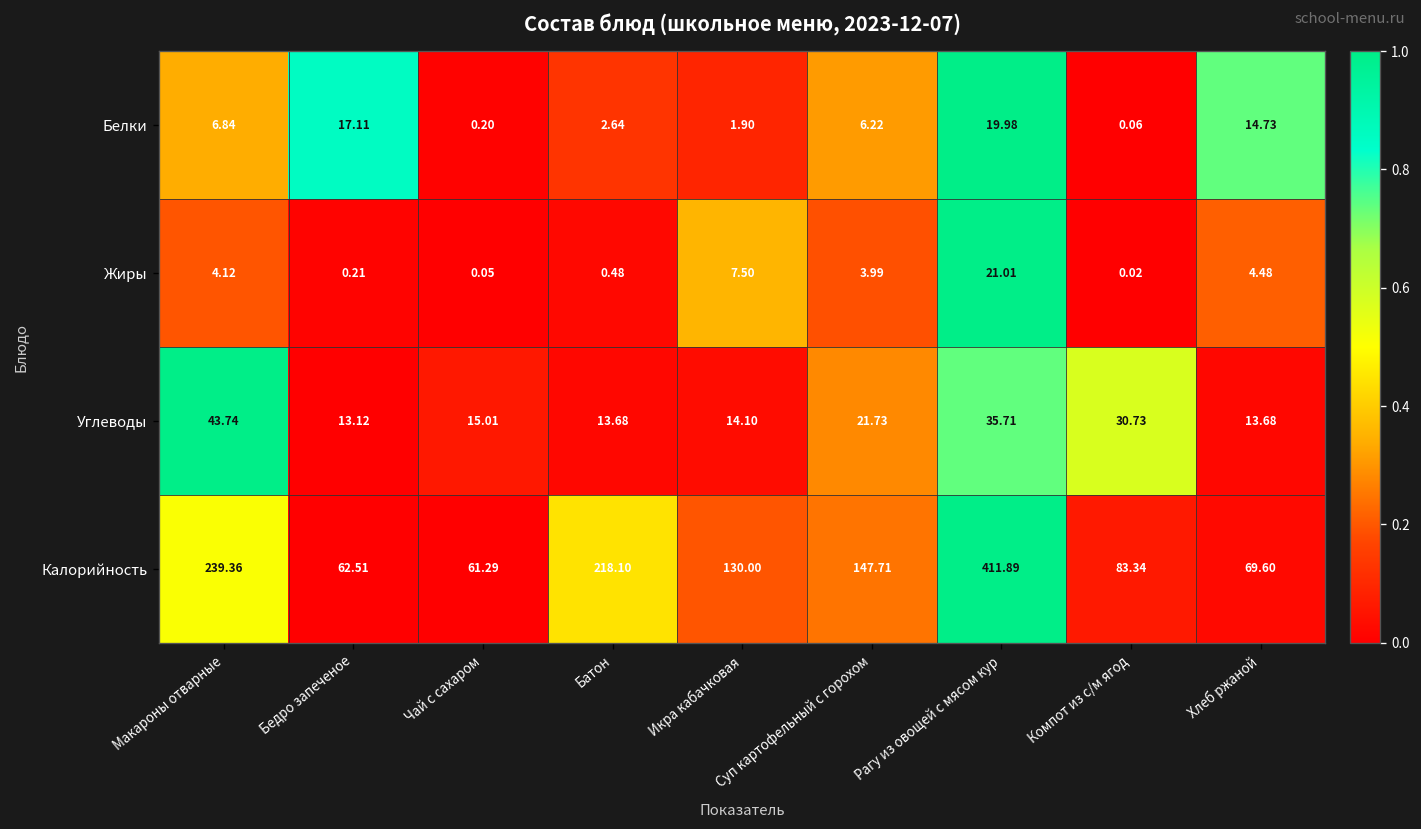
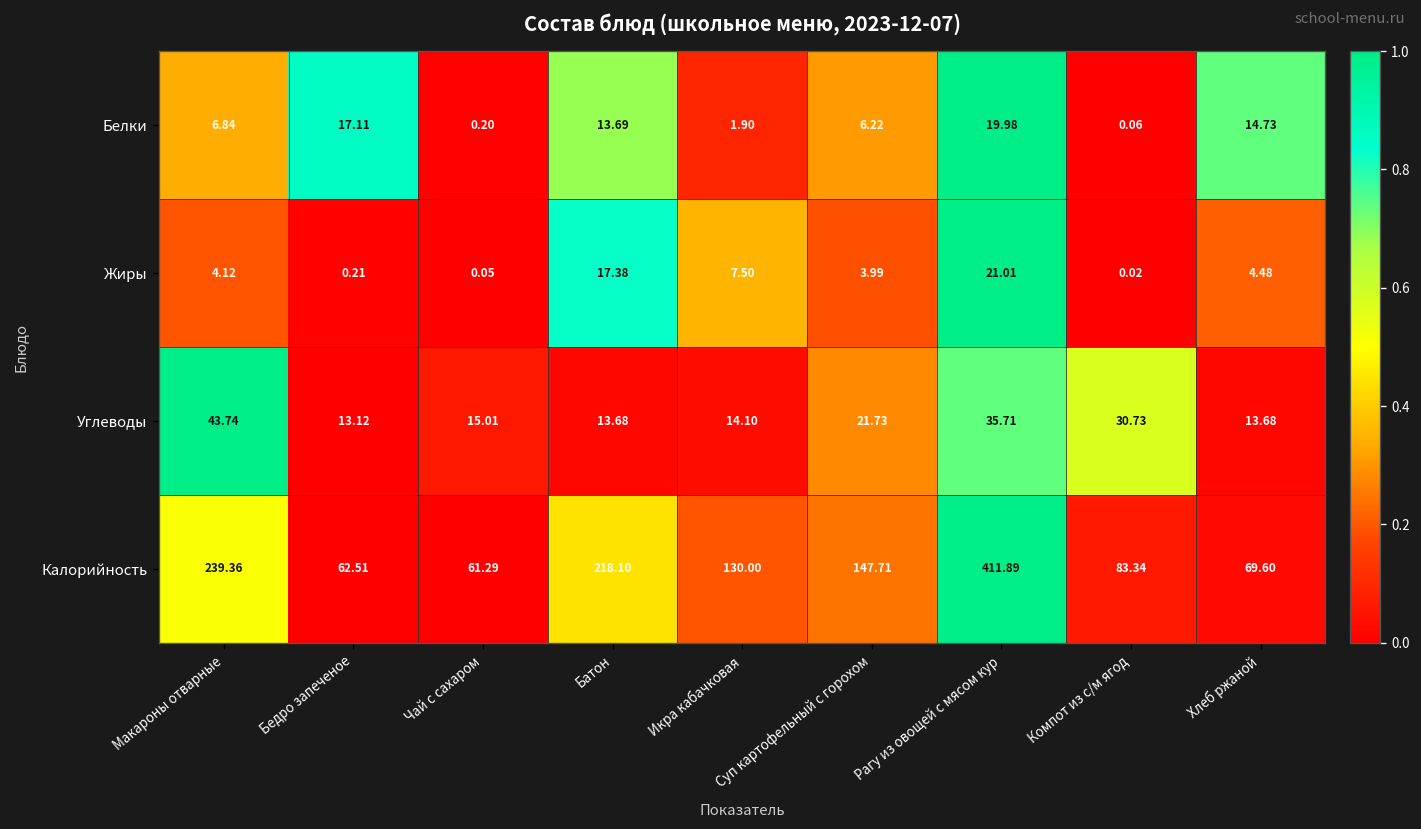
Белки, Батон: 2.64 -> 13.69
Жиры, Батон: 0.48 -> 17.38
